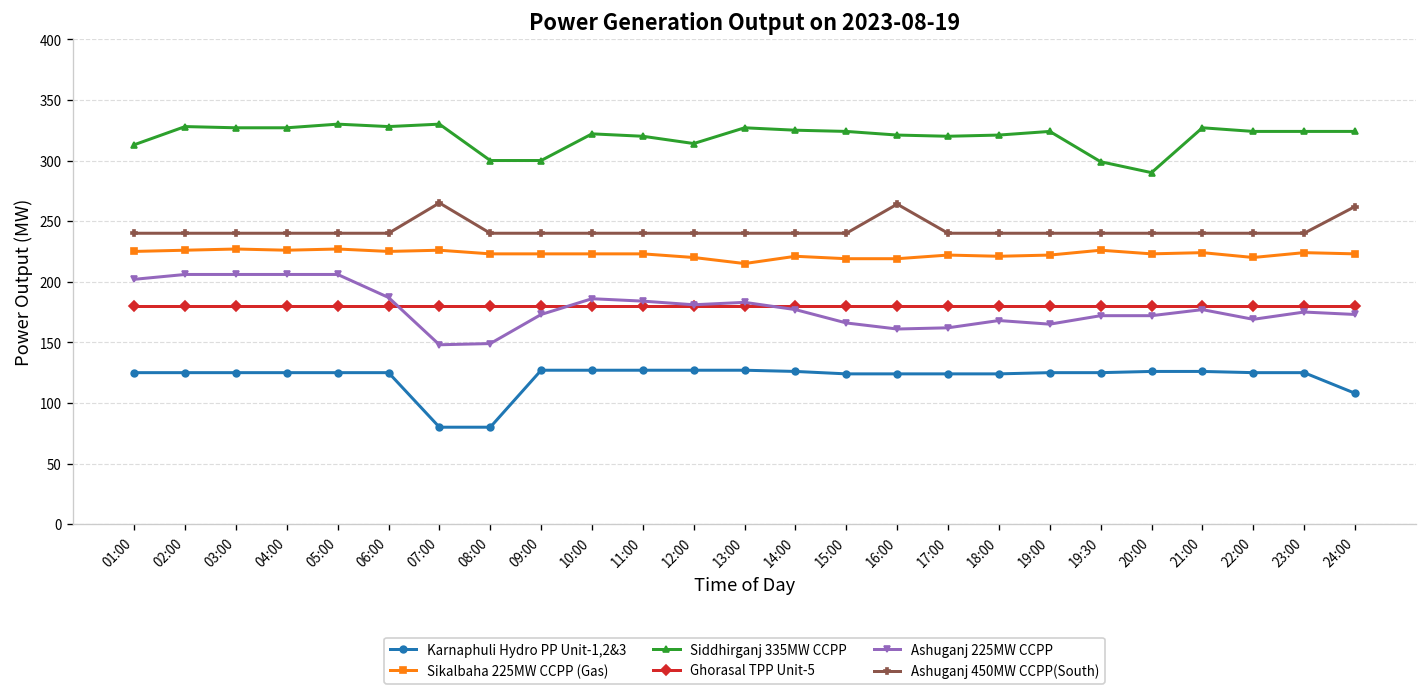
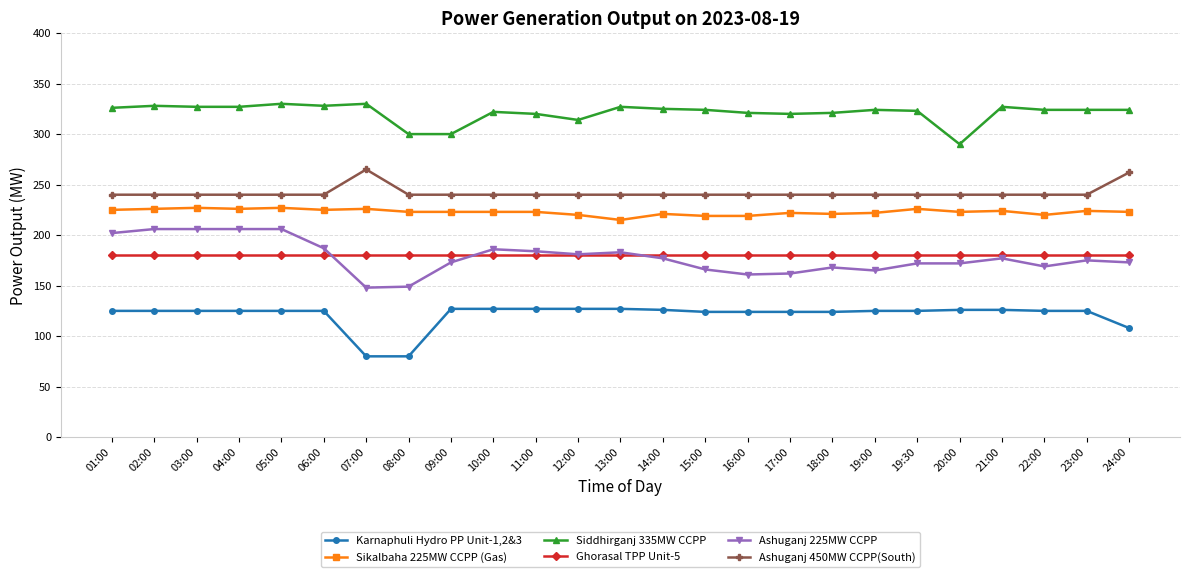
Siddhirganj 335MW CCPP, 01:00: 313 -> 326
Ashuganj 450MW CCPP(South), 16:00: 264 -> 240
Siddhirganj 335MW CCPP, 19:30: 299 -> 323
